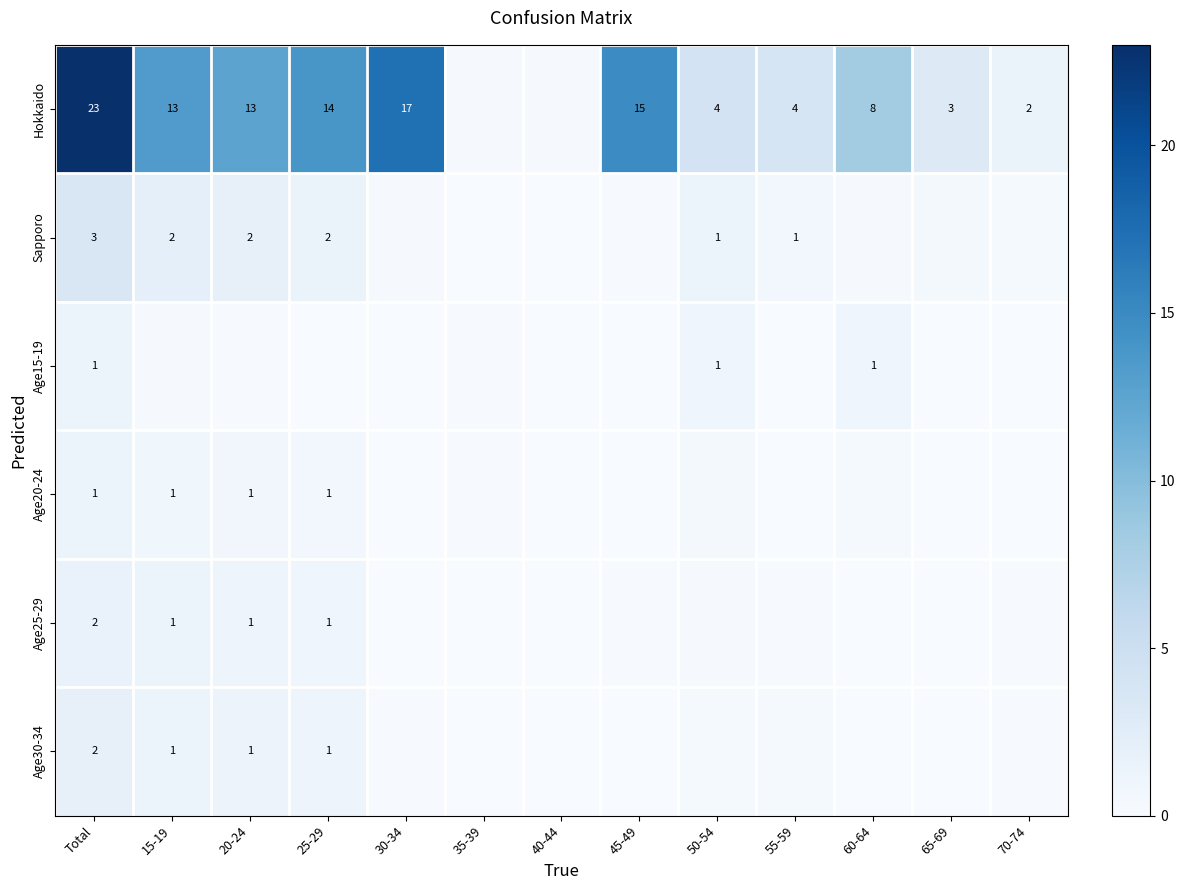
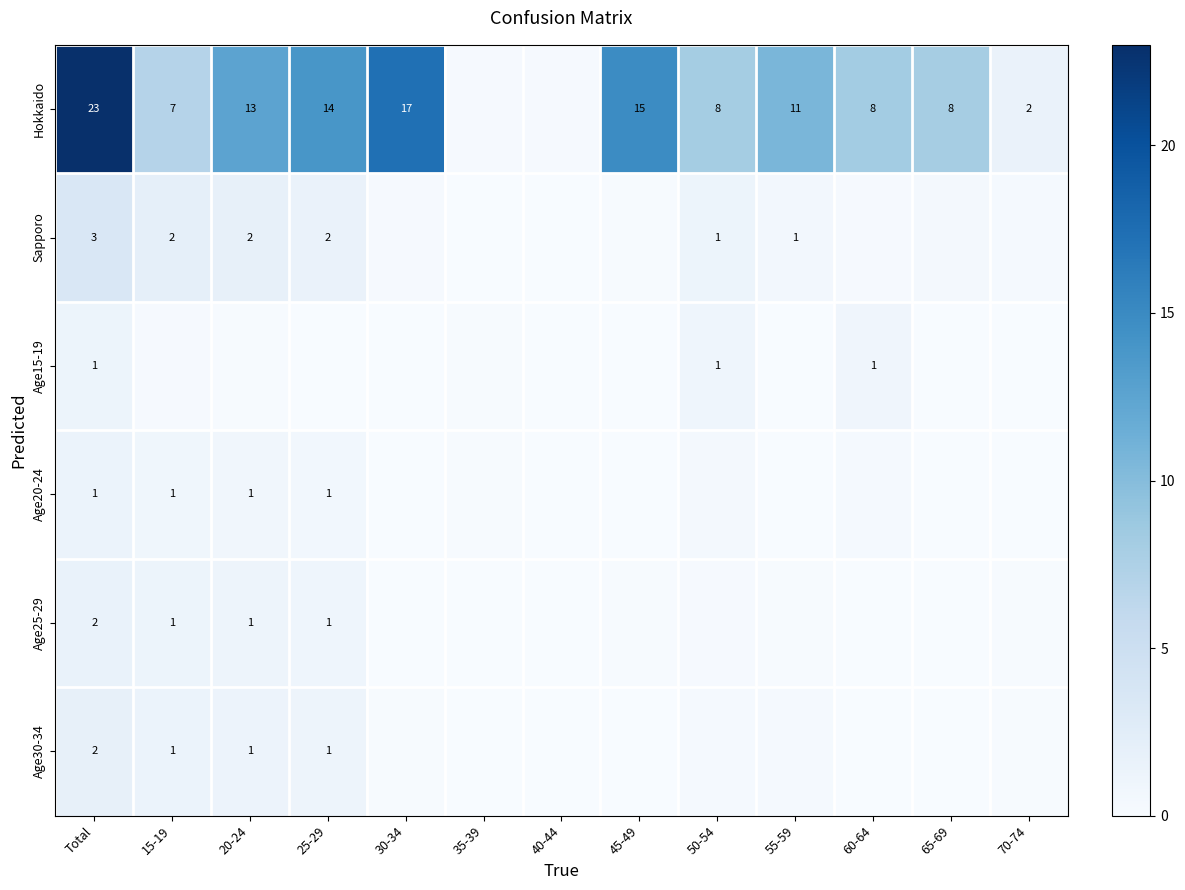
Hokkaido, 15-19: 13 -> 7
Hokkaido, 50-54: 4 -> 8
Hokkaido, 55-59: 4 -> 11
Hokkaido, 65-69: 3 -> 8
